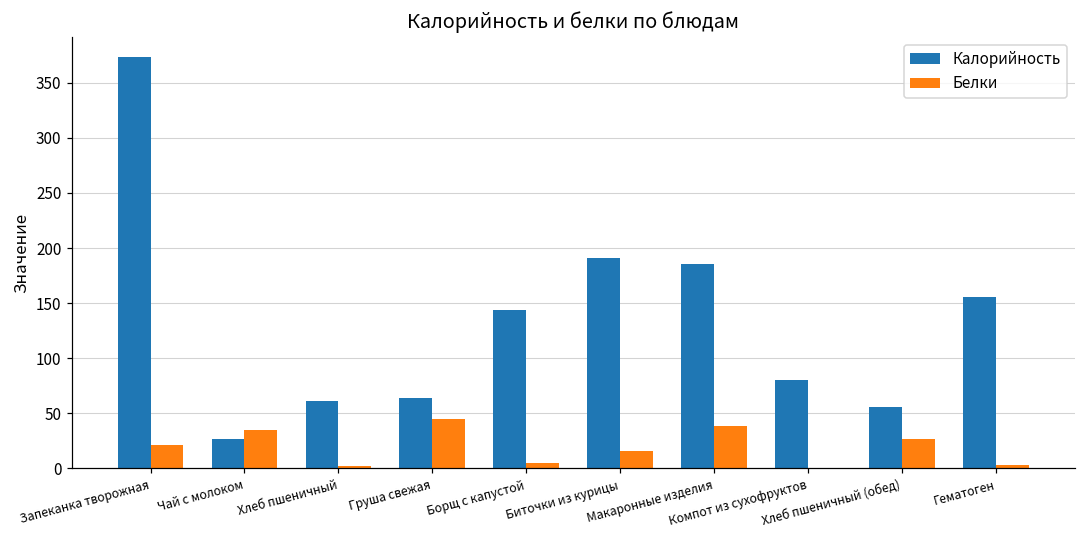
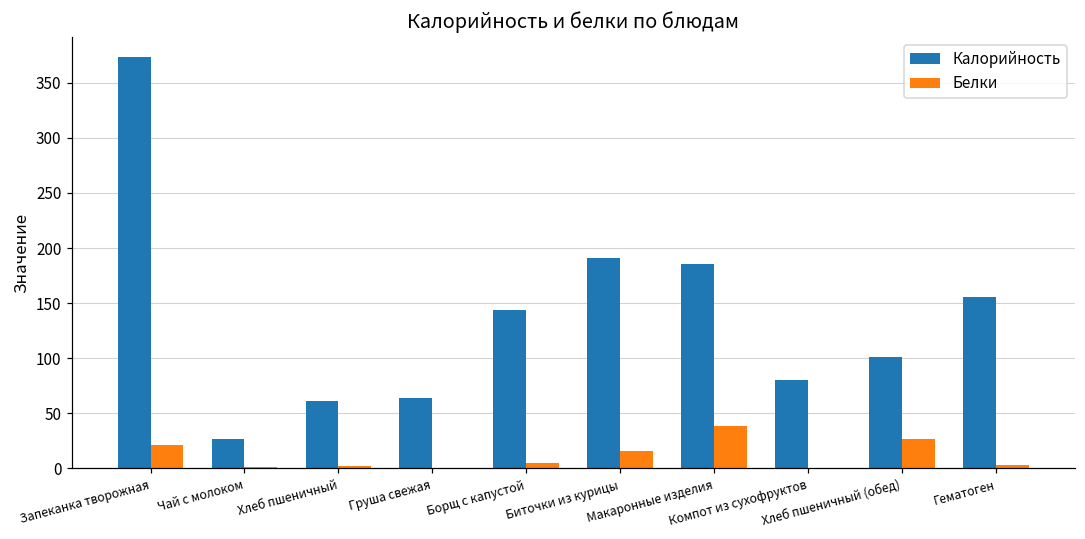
Белки, Чай с молоком: 35 -> 1
Белки, Груша свежая: 45 -> 1
Калорийность, Хлеб пшеничный (обед): 56 -> 101
